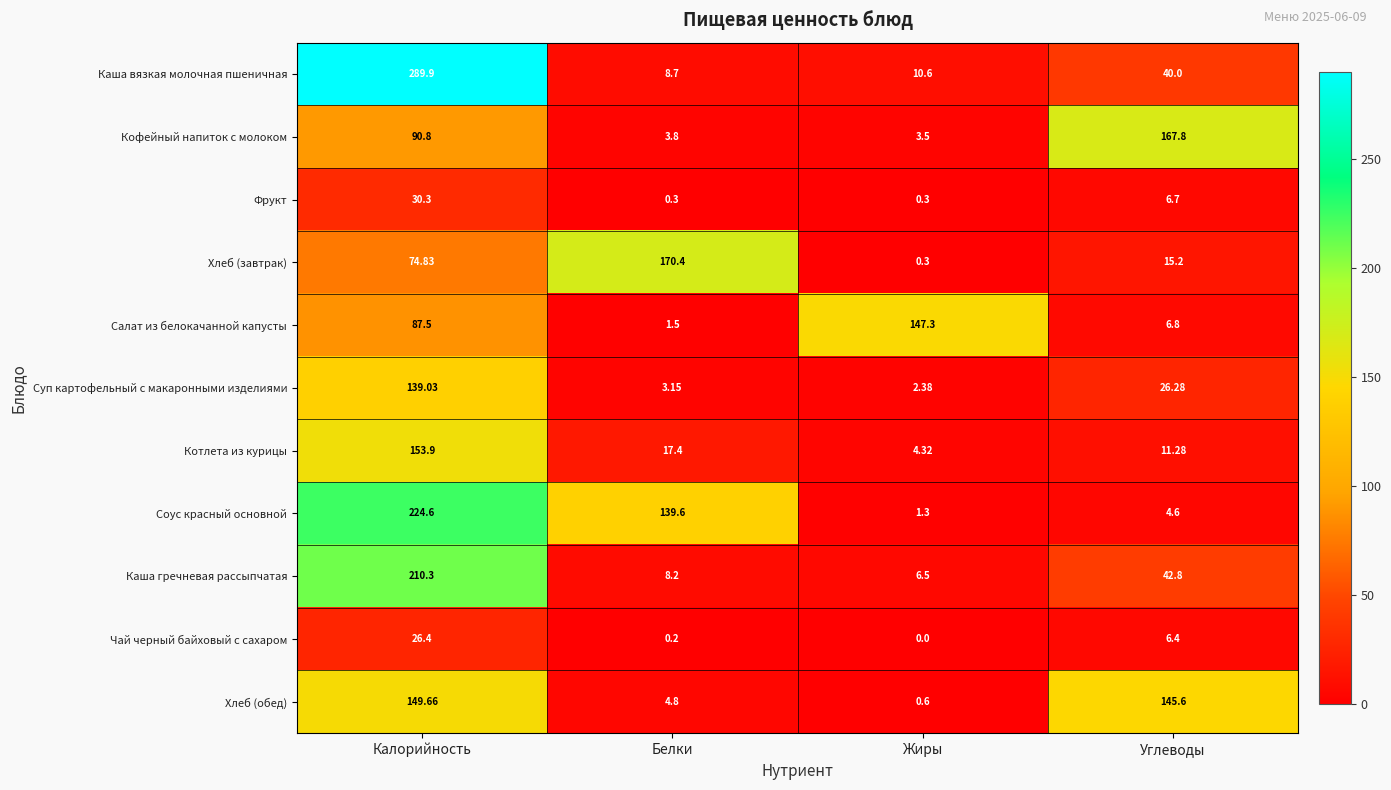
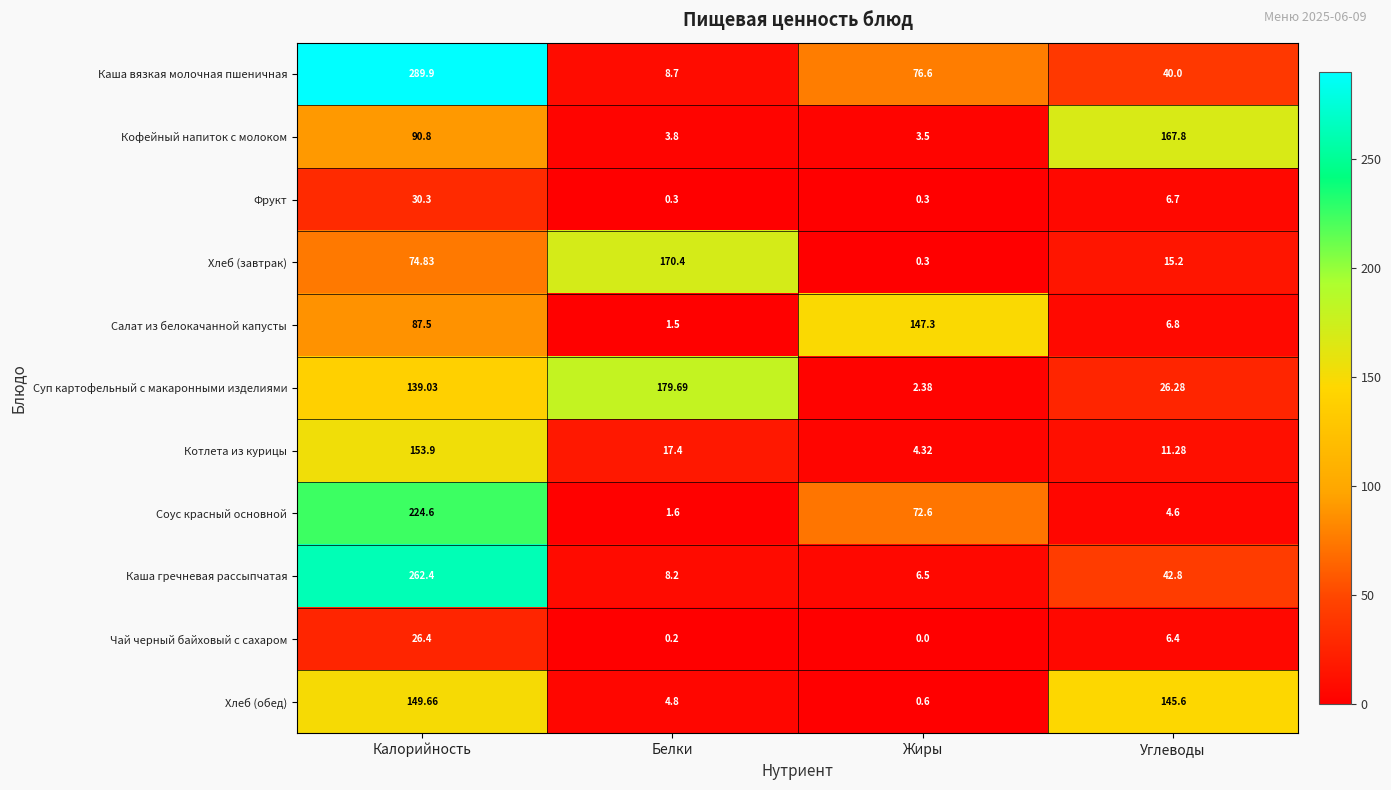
Каша вязкая молочная пшеничная, Жиры: 10.6 -> 76.6
Суп картофельный с макаронными изделиями, Белки: 3.15 -> 179.69
Соус красный основной, Белки: 139.6 -> 1.6
Соус красный основной, Жиры: 1.3 -> 72.6
Каша гречневая рассыпчатая, Калорийность: 210.3 -> 262.4
